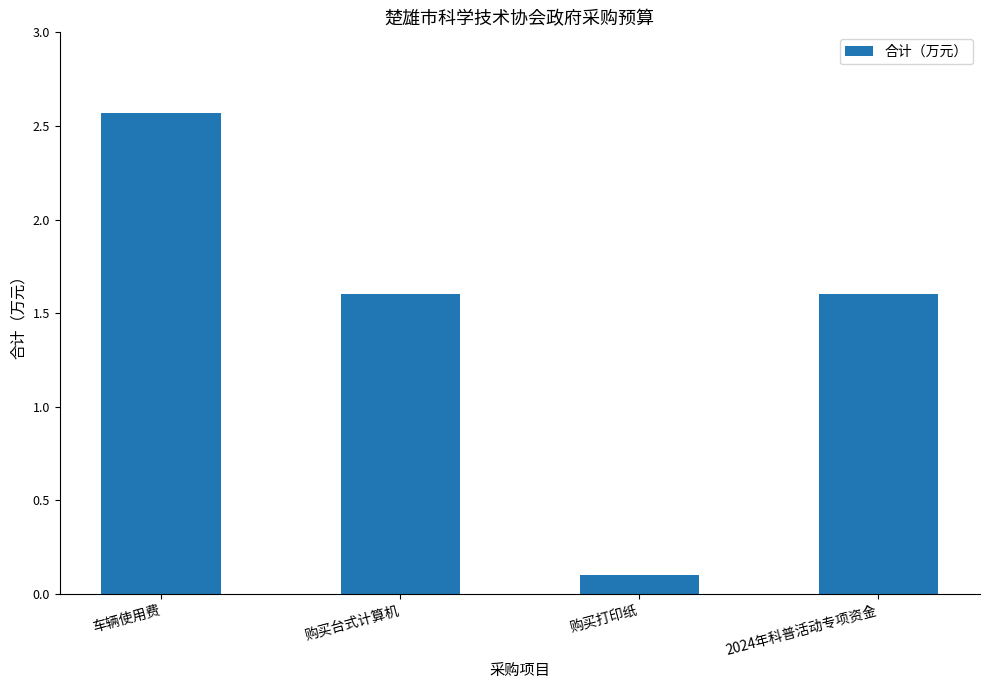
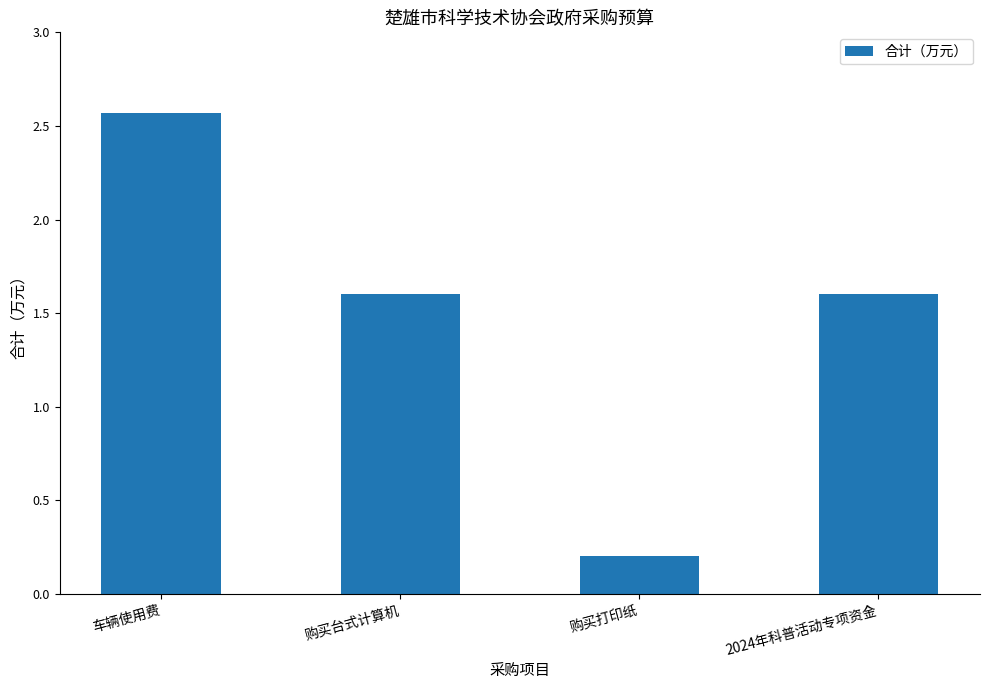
购买打印纸: 0.1 -> 0.2
